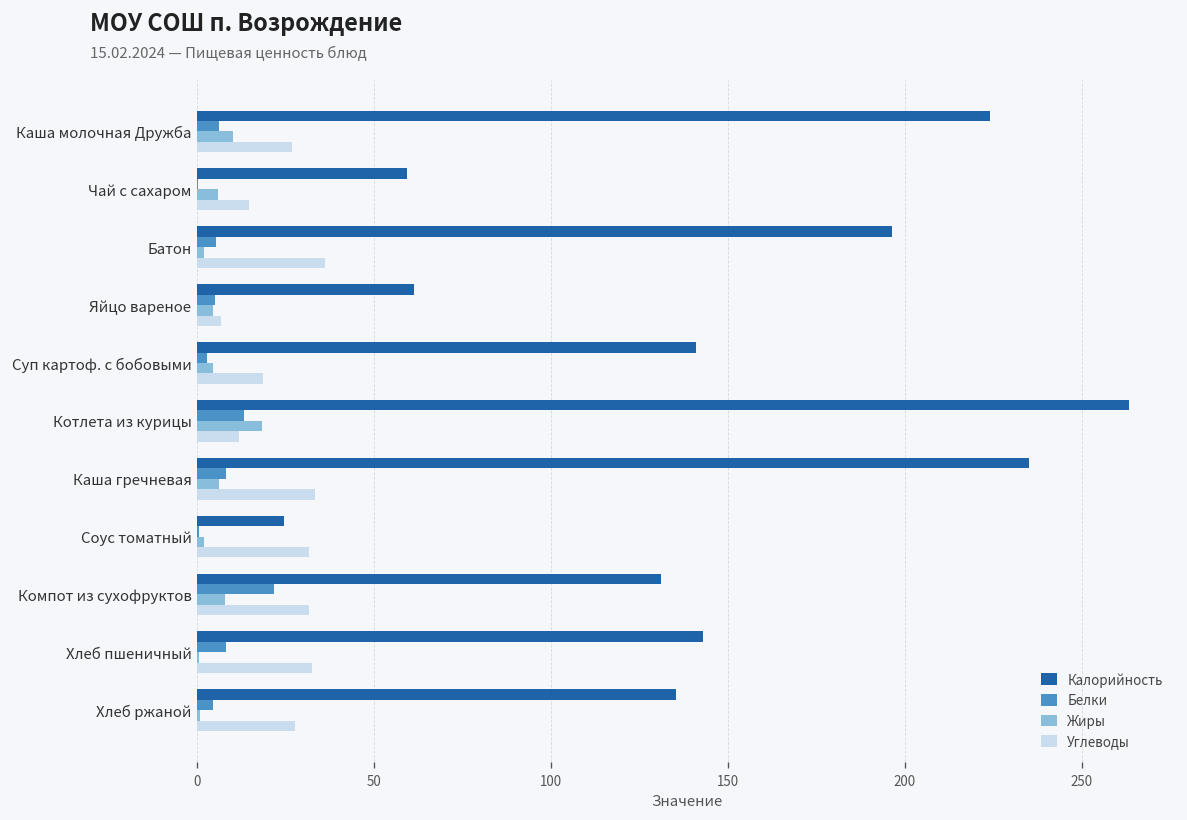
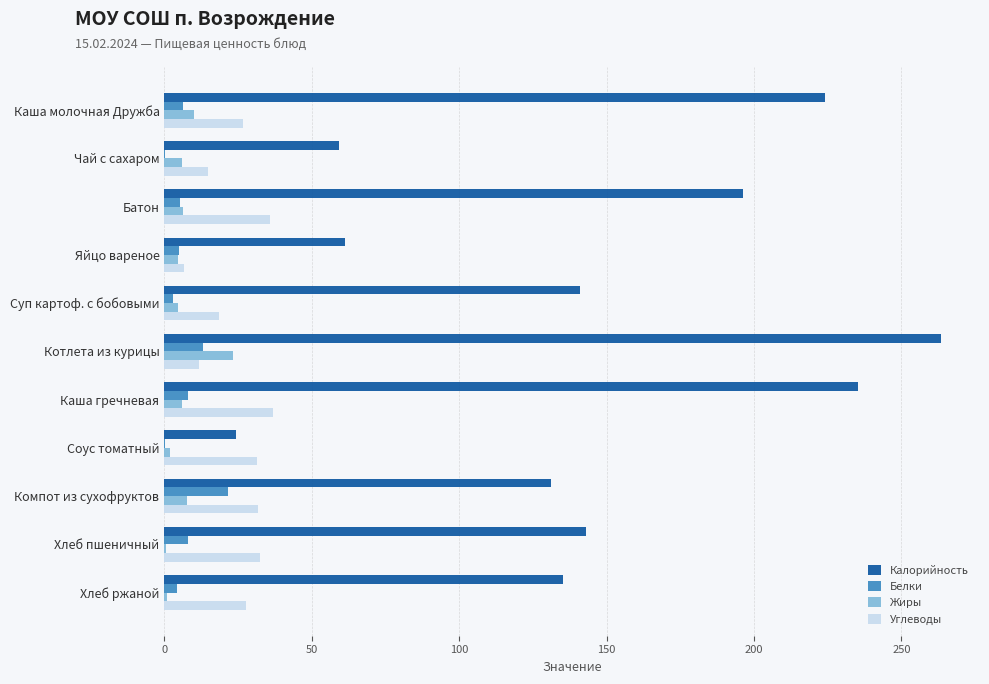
Жиры, Батон: 2 -> 6
Жиры, Котлета из курицы: 18 -> 23
Углеводы, Каша гречневая: 33 -> 37
